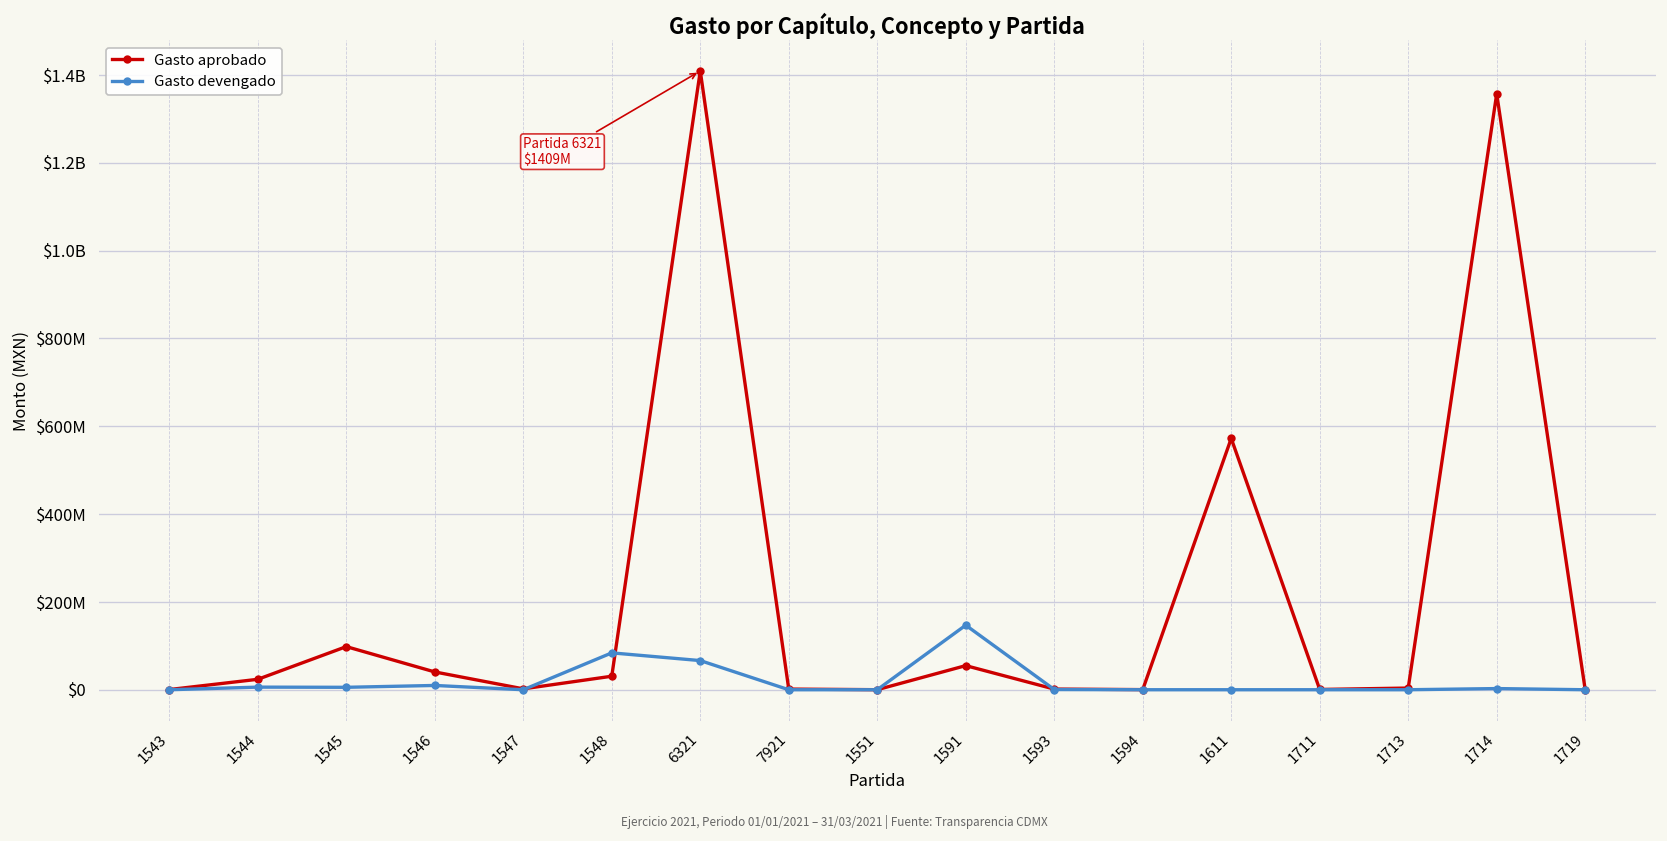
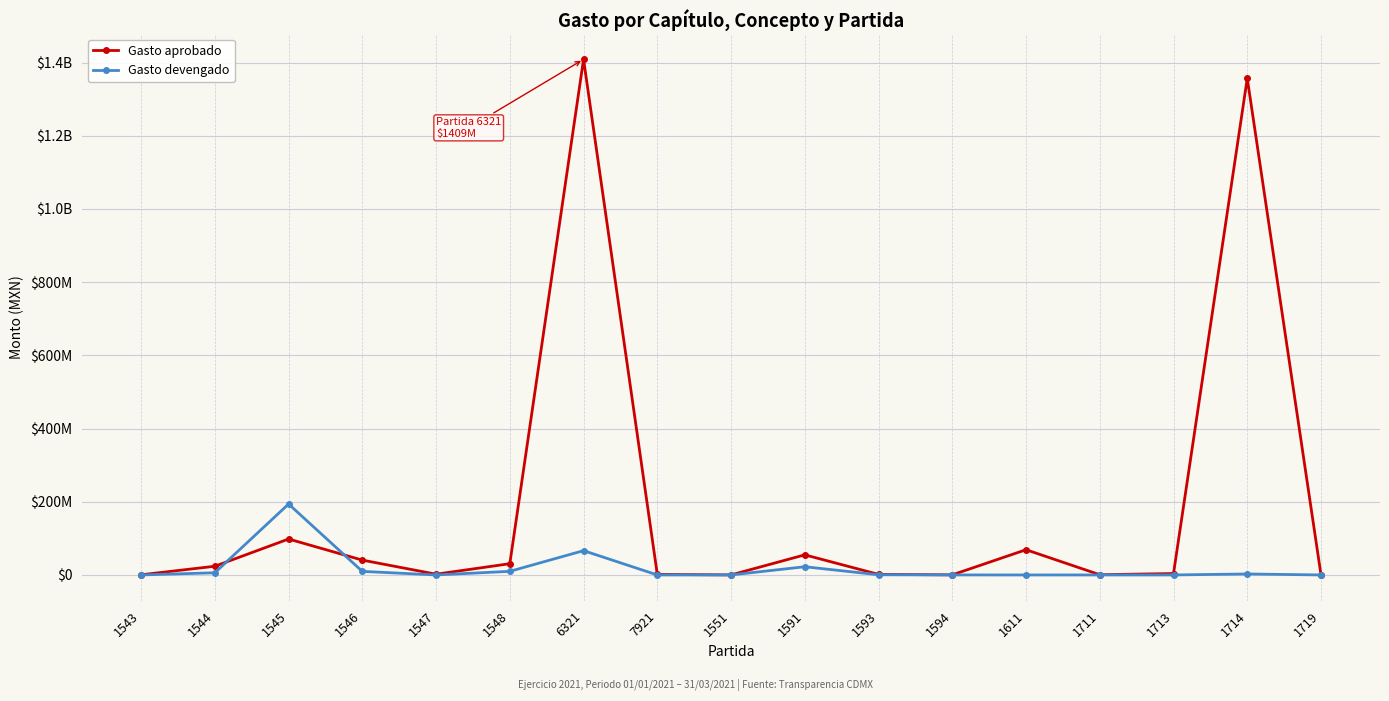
Gasto devengado, 1545: $10000000 -> $190000000
Gasto devengado, 1548: $80000000 -> $10000000
Gasto devengado, 1591: $150000000 -> $20000000
Gasto aprobado, 1611: $570000000 -> $70000000
